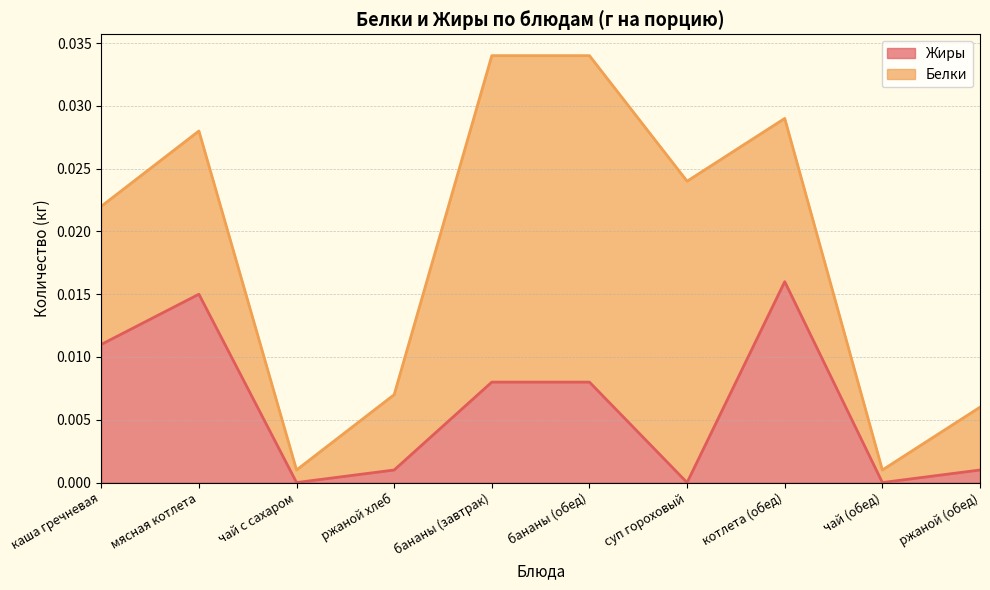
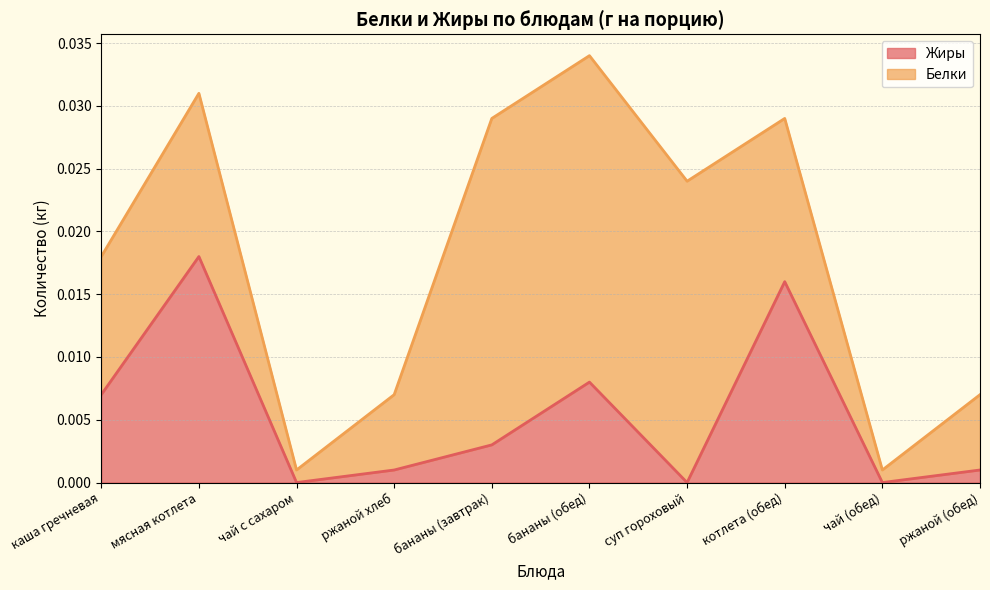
Жиры, каша гречневая: 0.011 -> 0.007
Жиры, мясная котлета: 0.015 -> 0.018
Жиры, бананы (завтрак): 0.008 -> 0.003
Белки, ржаной (обед): 0.005 -> 0.006
